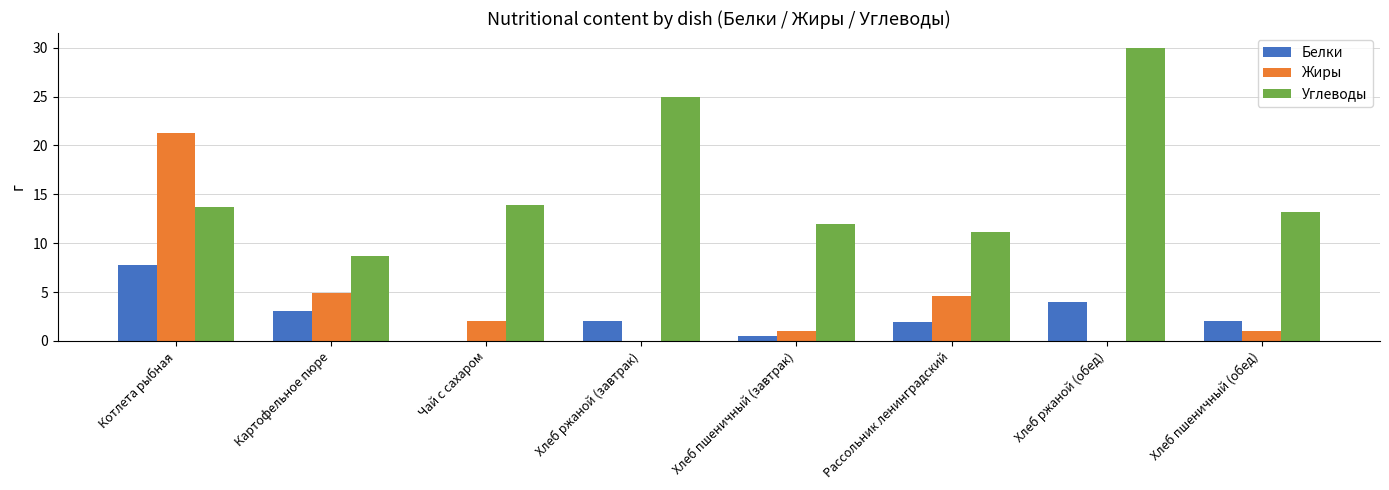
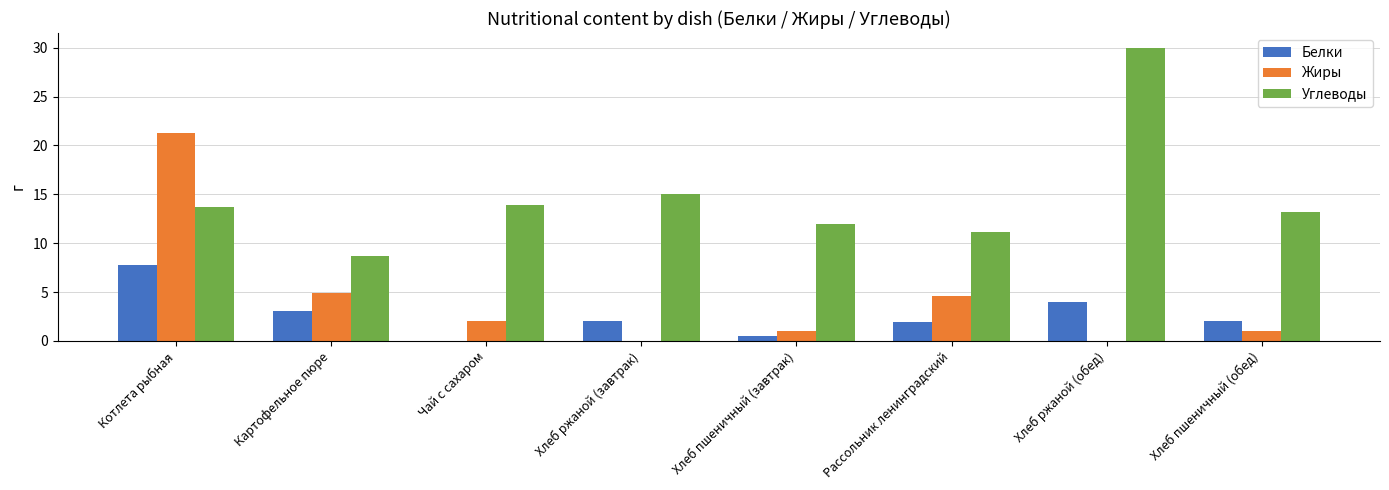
Углеводы, Хлеб ржаной (завтрак): 25 -> 15
